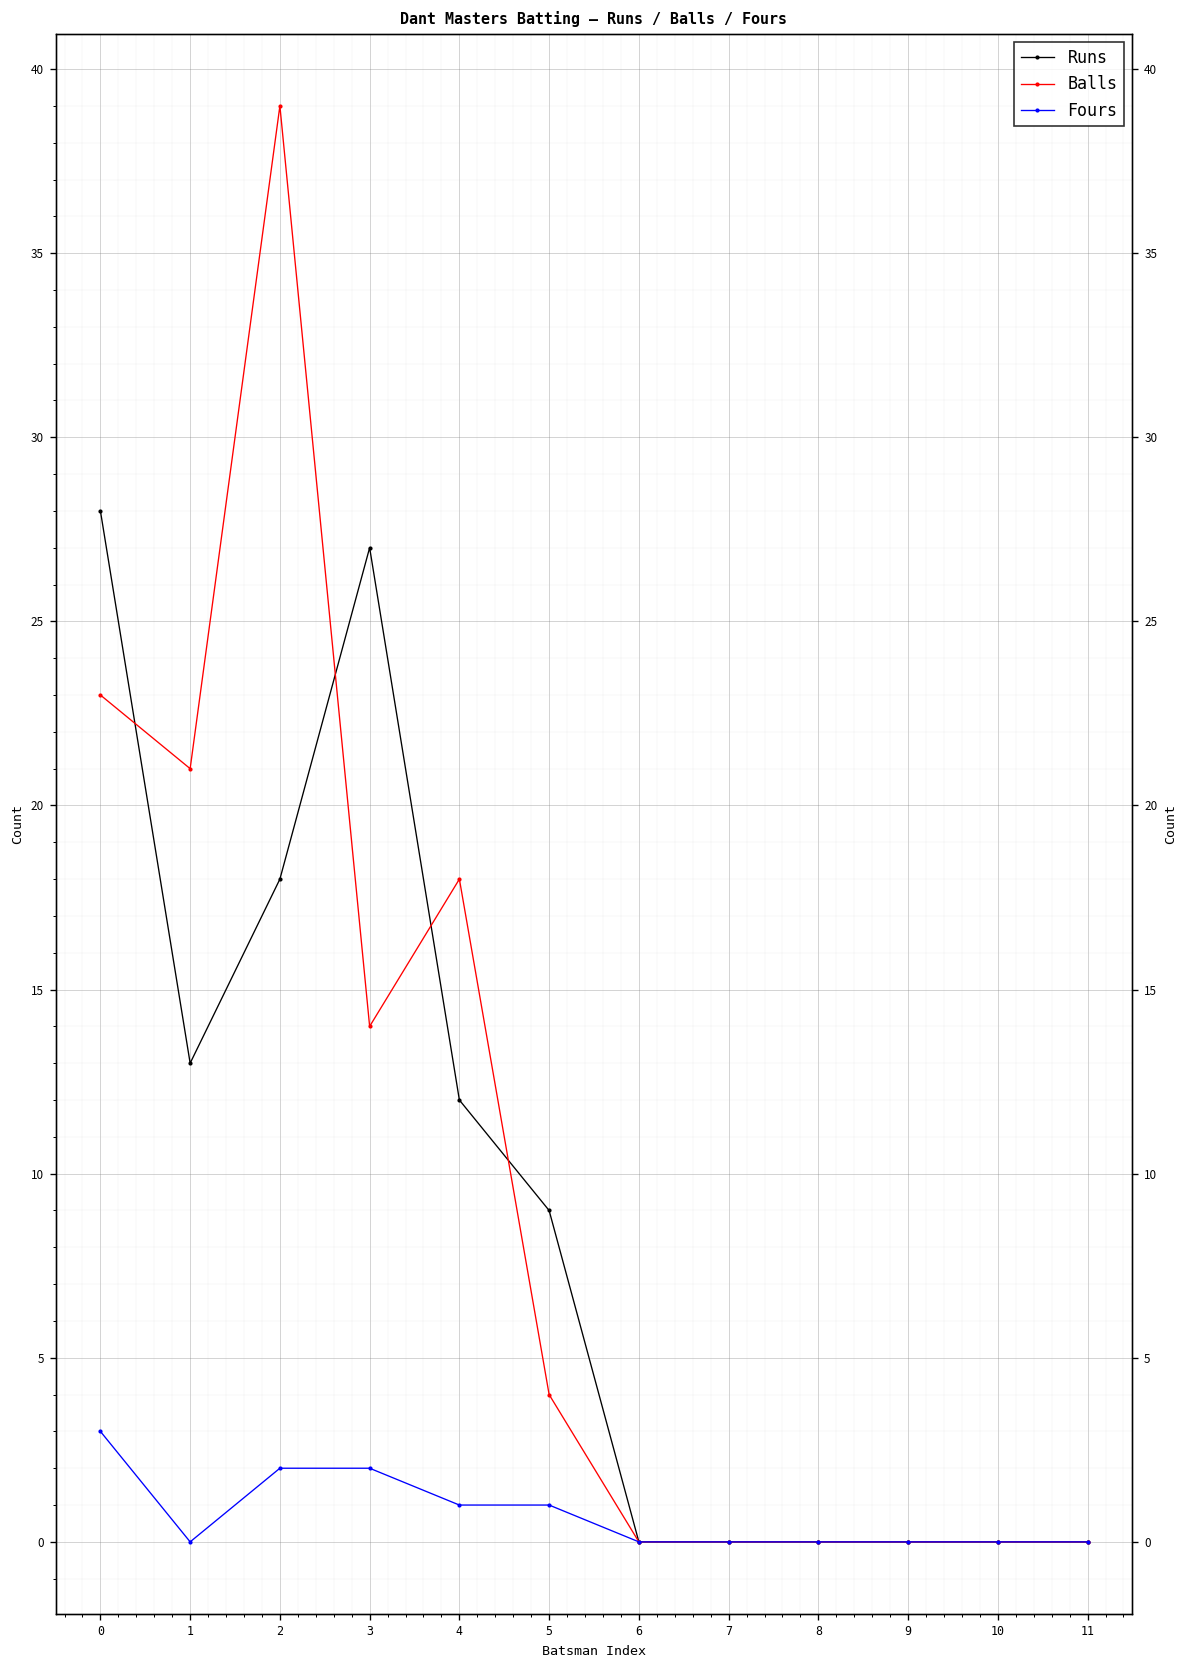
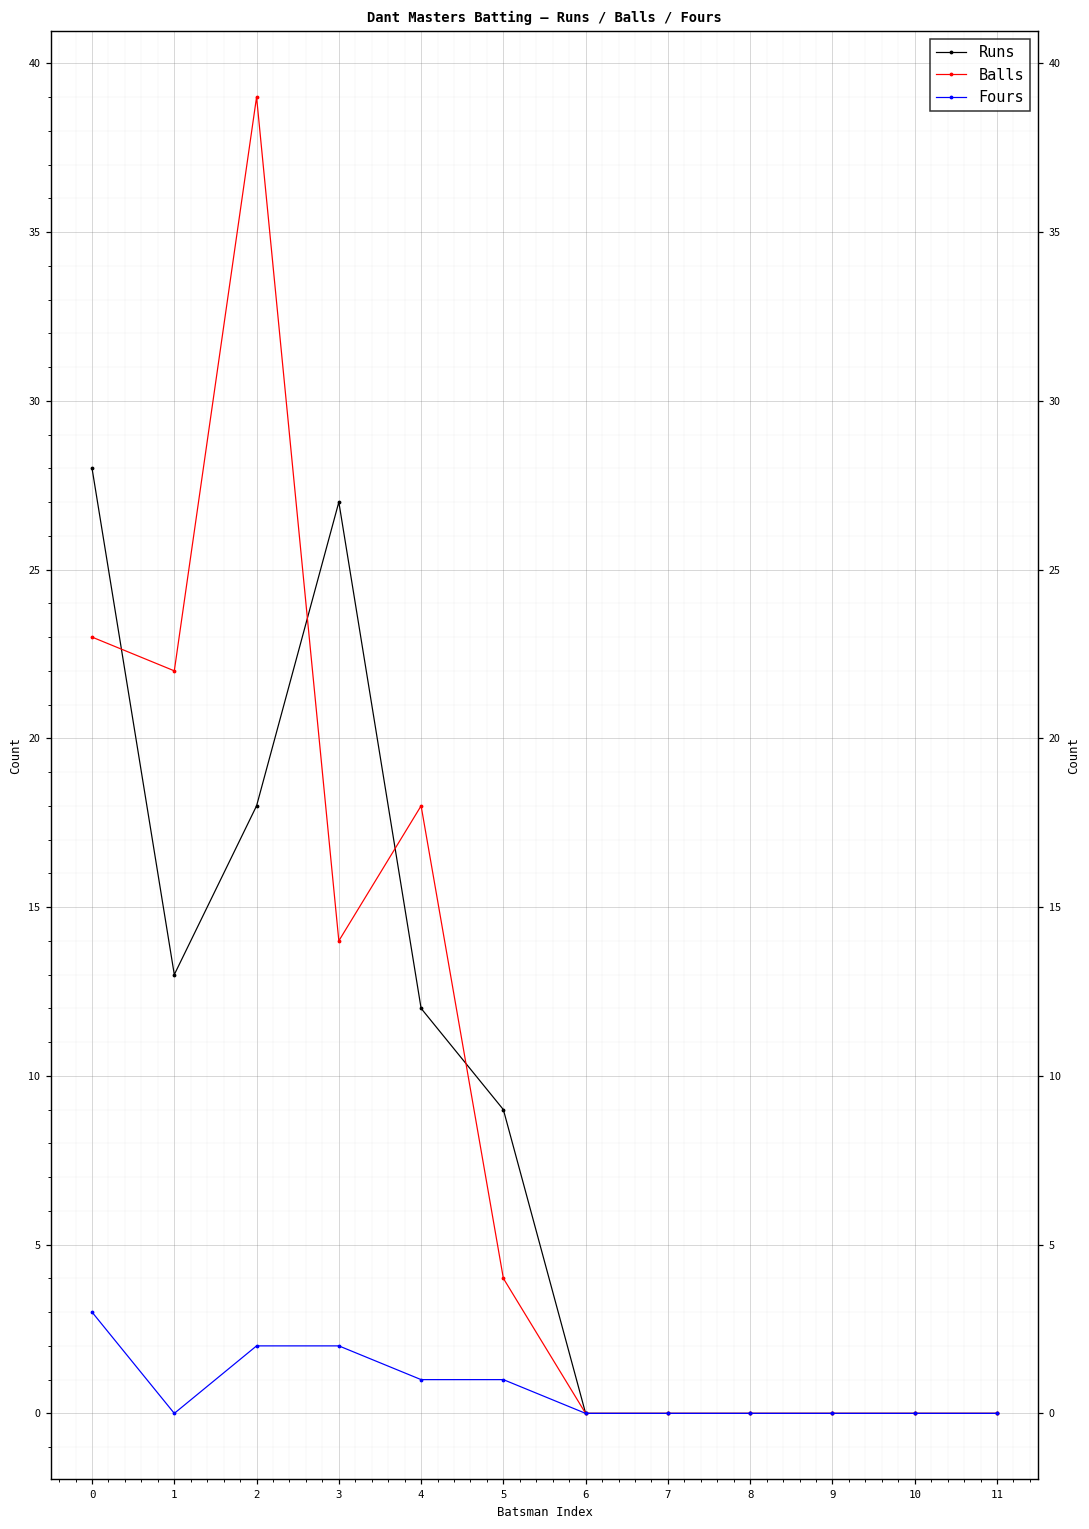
Balls, 1: 21 -> 22
